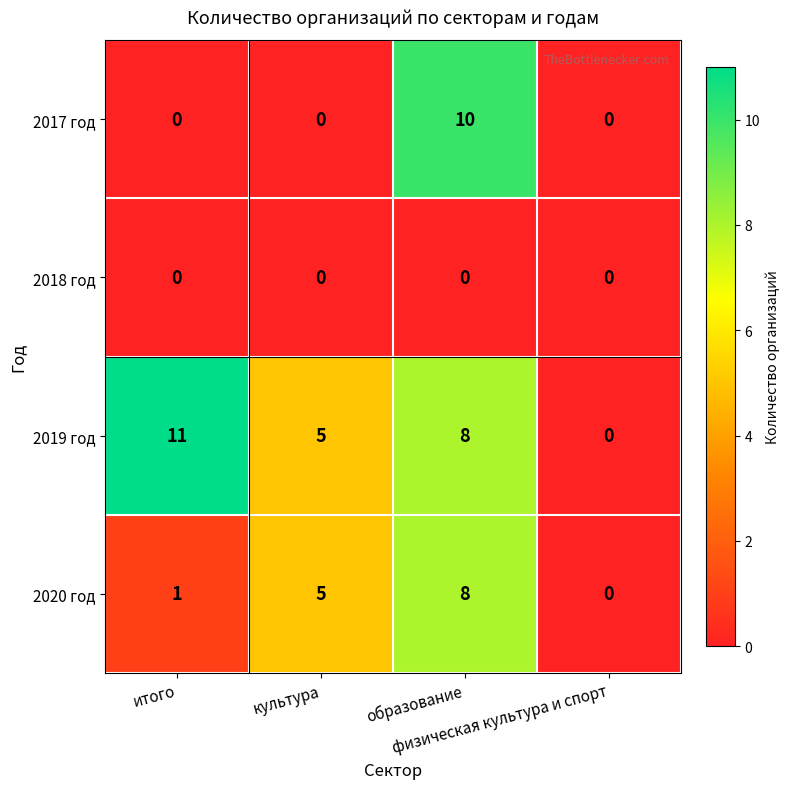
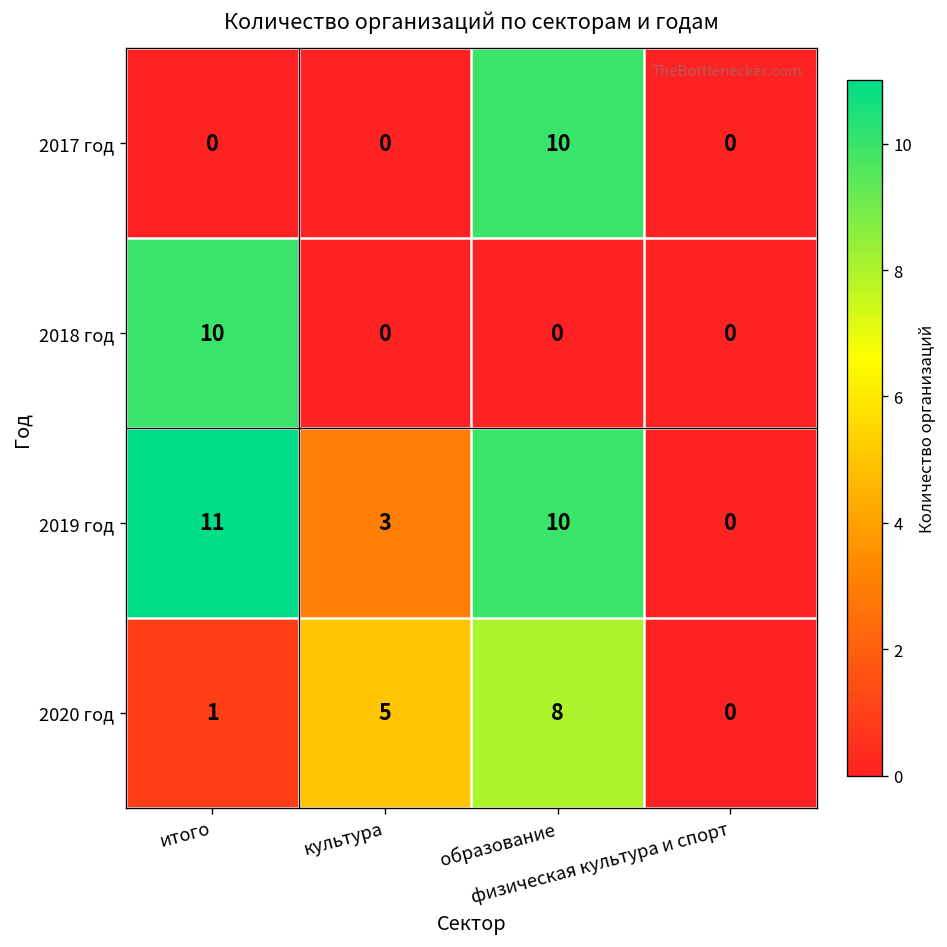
2018 год, итого: 0 -> 10
2019 год, культура: 5 -> 3
2019 год, образование: 8 -> 10
